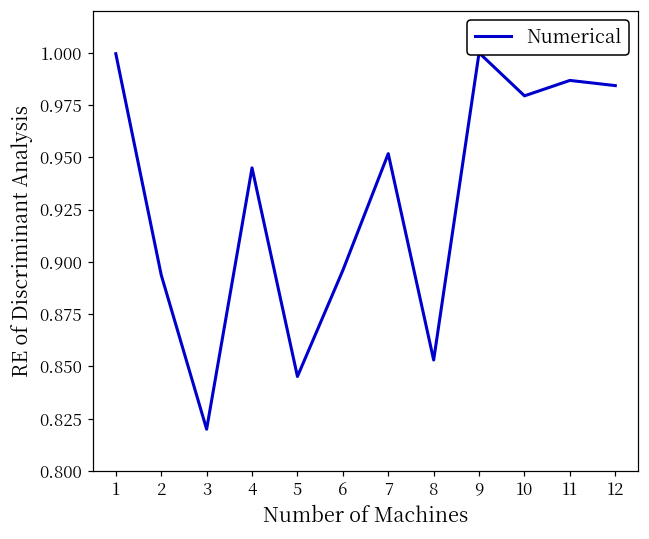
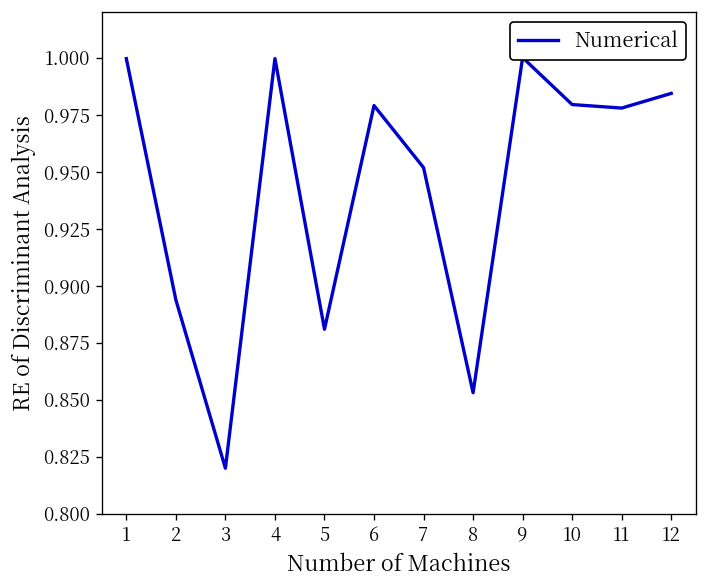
4: 0.945 -> 1.000
5: 0.845 -> 0.881
6: 0.896 -> 0.979
11: 0.987 -> 0.978
